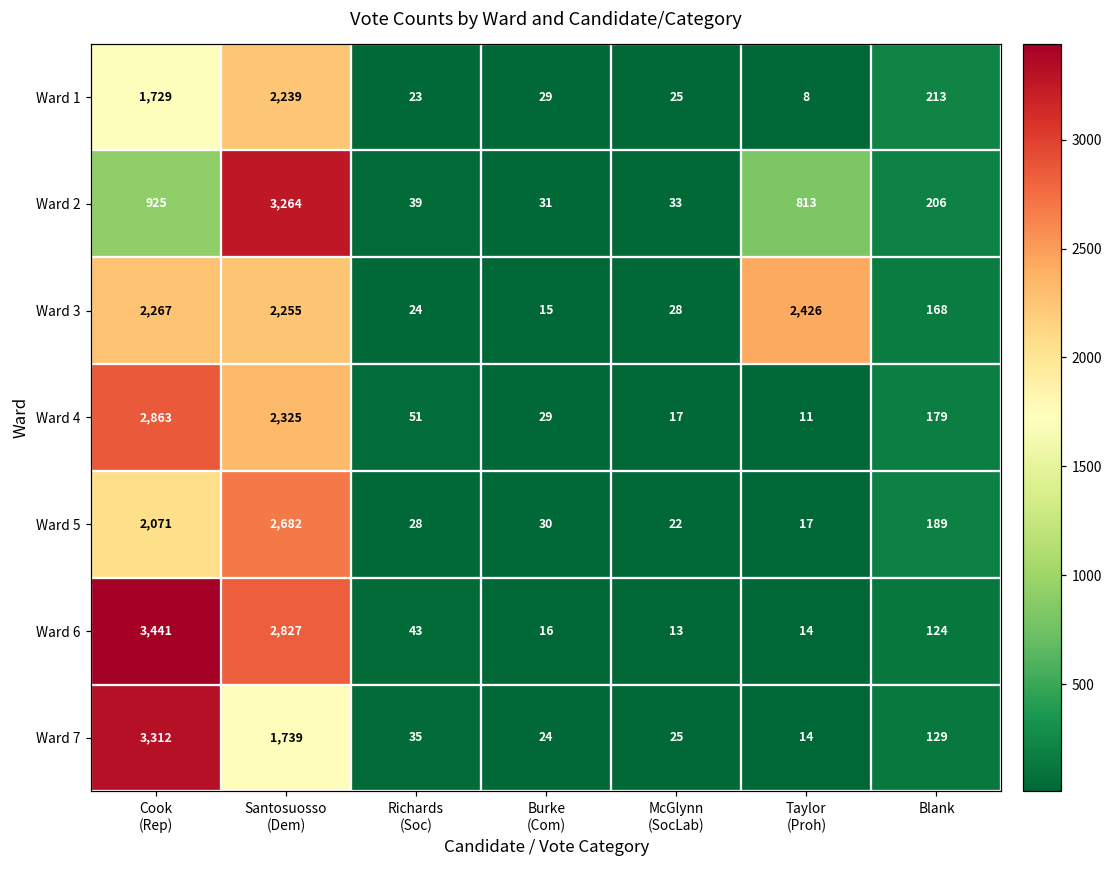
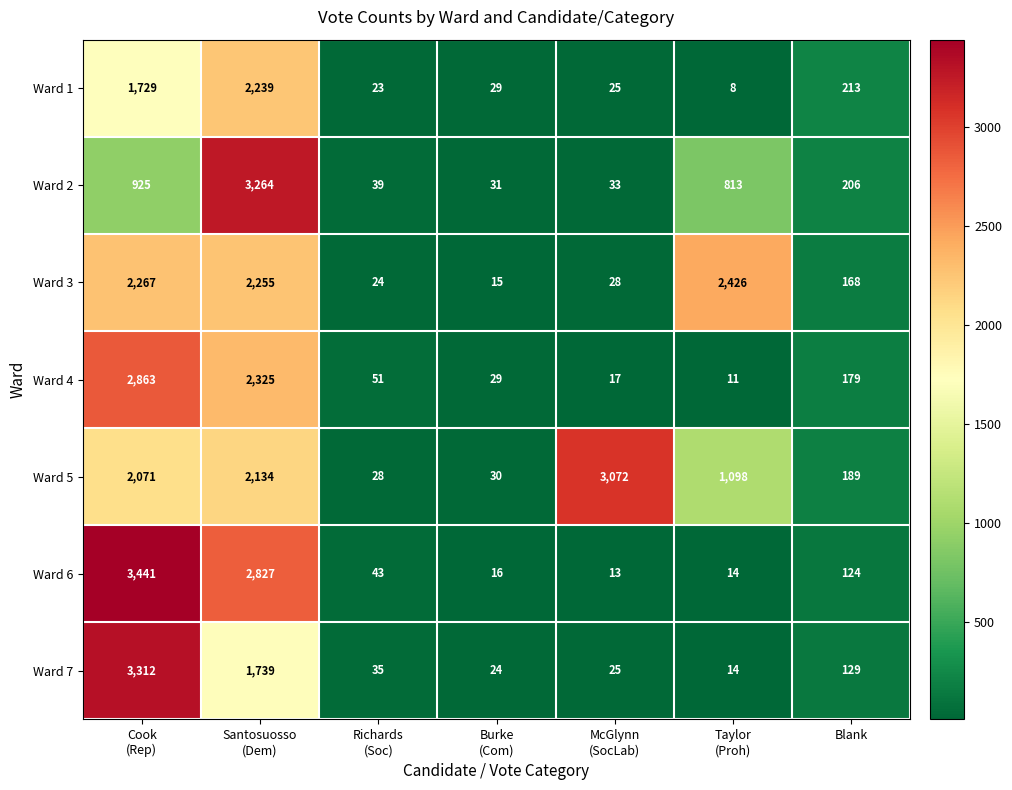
Ward 5, Santosuosso (Dem): 2,682 -> 2,134
Ward 5, McGlynn (SocLab): 22 -> 3,072
Ward 5, Taylor (Proh): 17 -> 1,098
